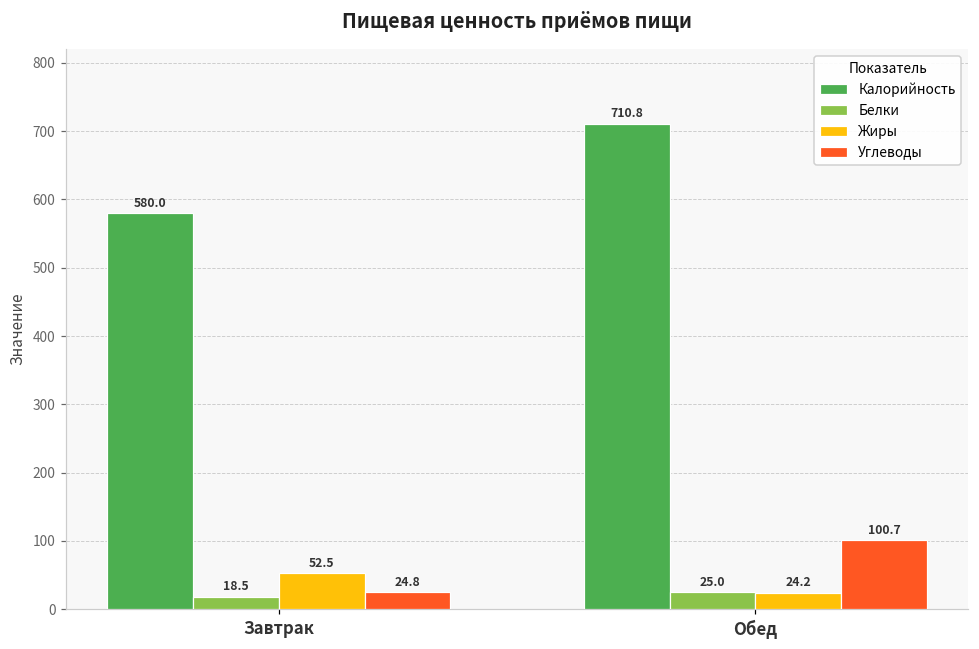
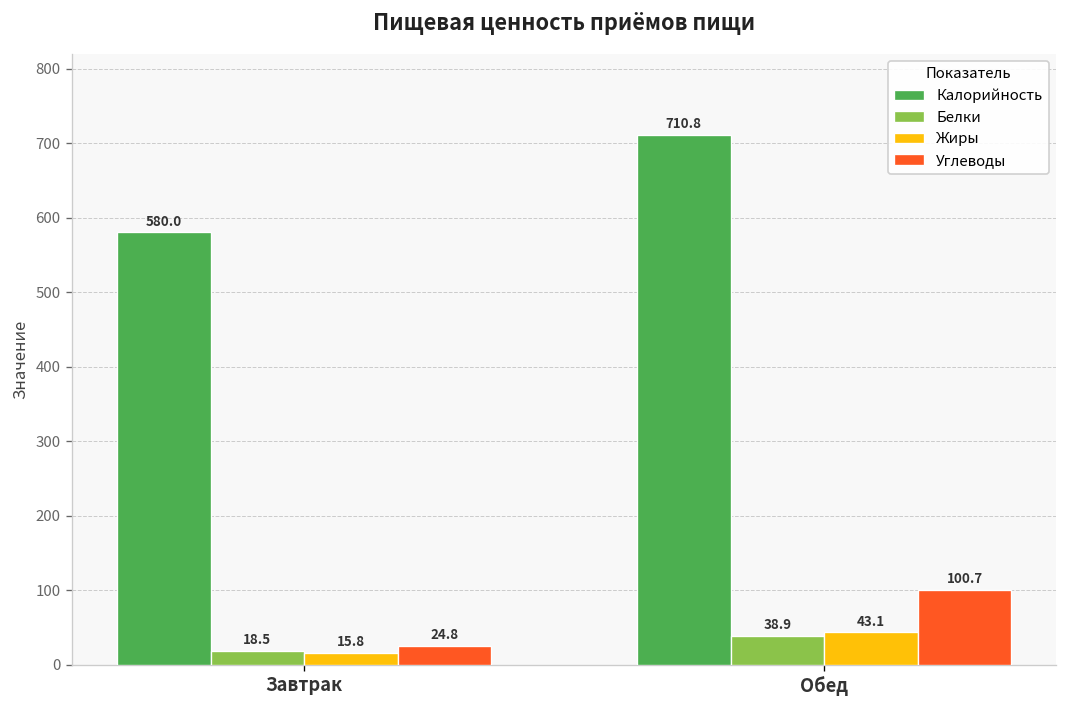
Жиры, Завтрак: 52.5 -> 15.8
Белки, Обед: 25.0 -> 38.9
Жиры, Обед: 24.2 -> 43.1
